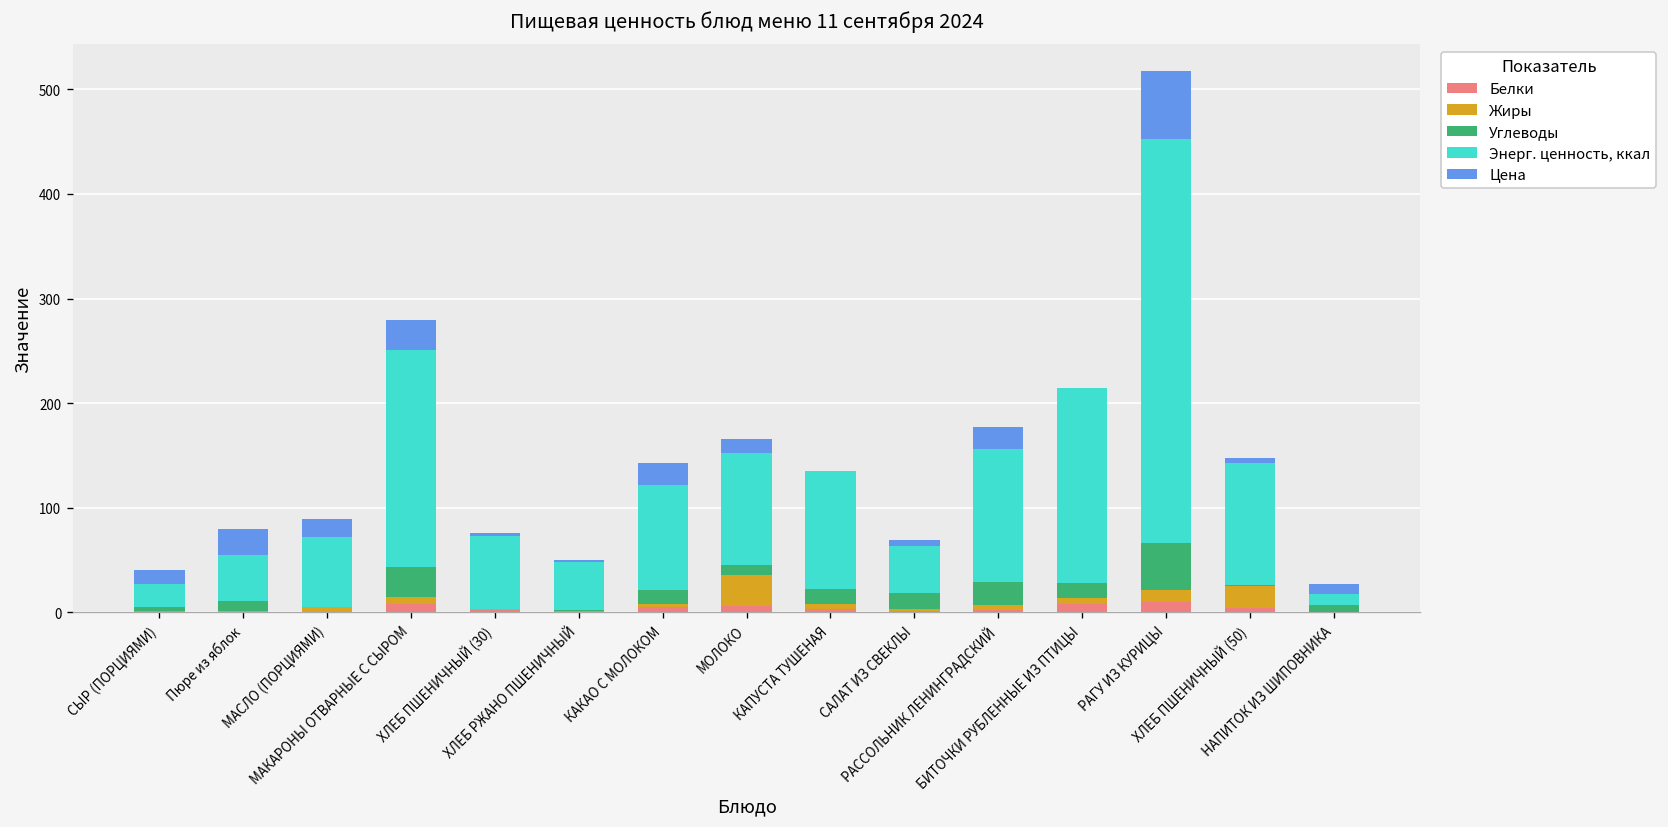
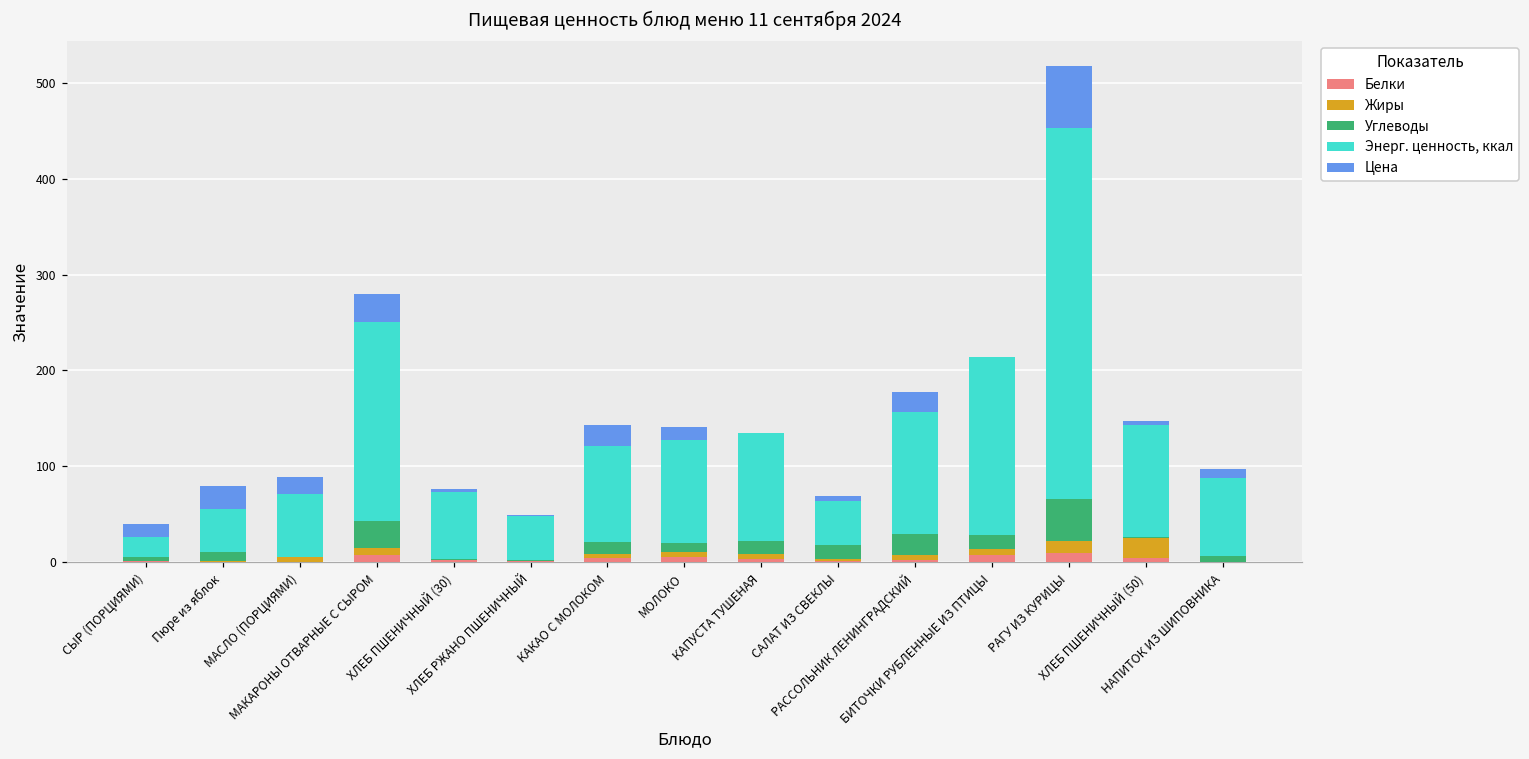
Жиры, МОЛОКО: 30 -> 10
Энерг. ценность, ккал, НАПИТОК ИЗ ШИПОВНИКА: 10 -> 80
